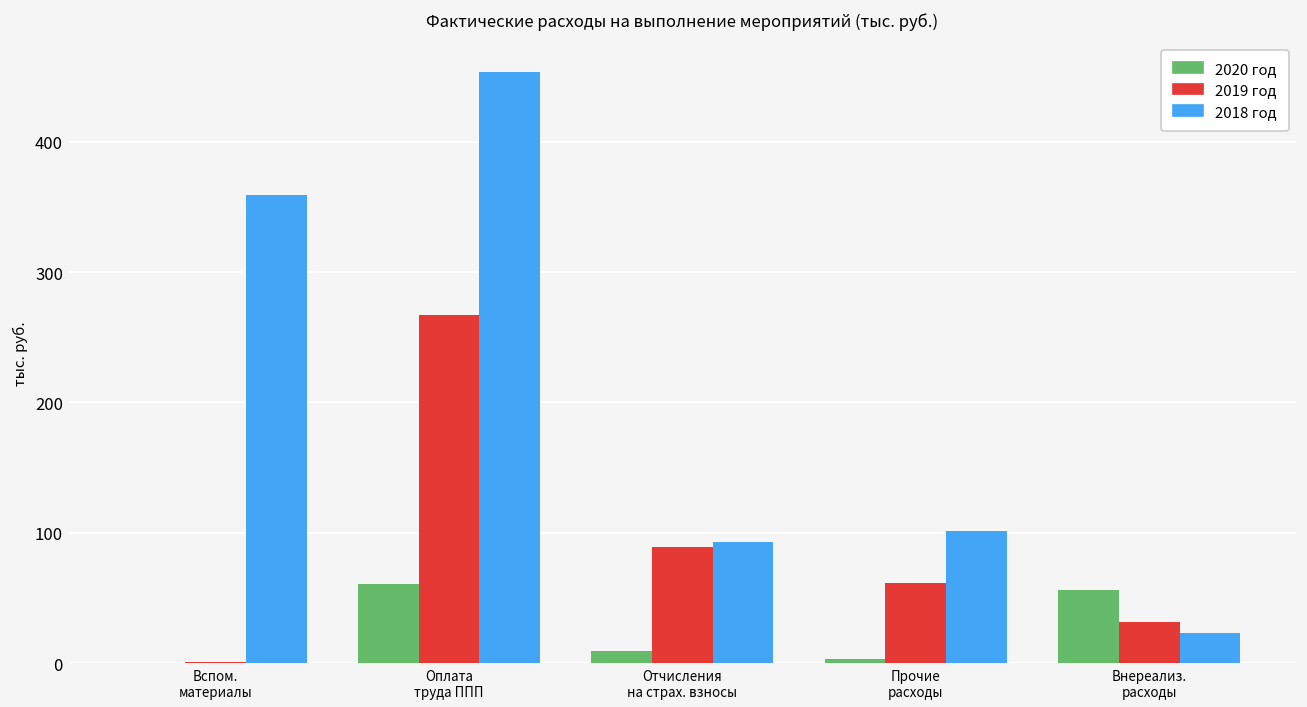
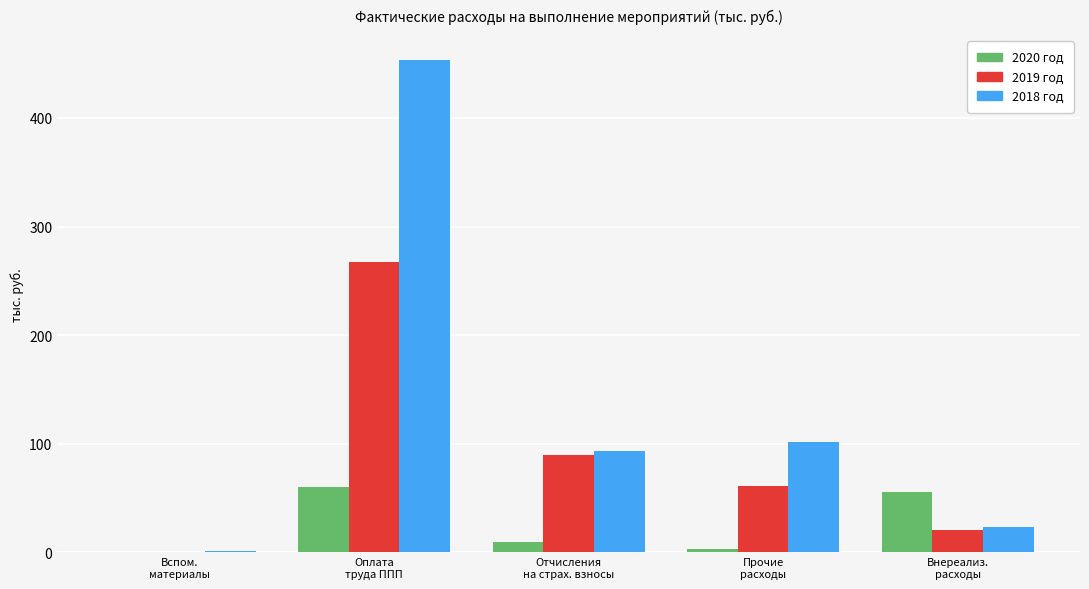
2018 год, Вспом. материалы: 359 -> 2
2019 год, Внереализ. расходы: 31 -> 21
